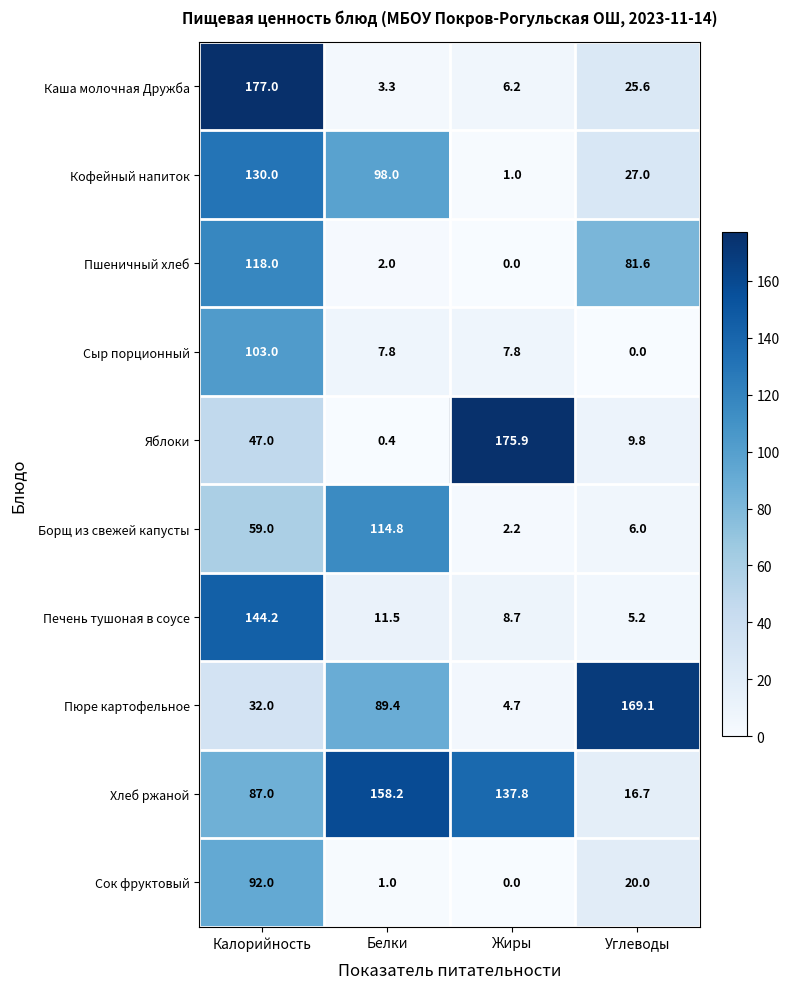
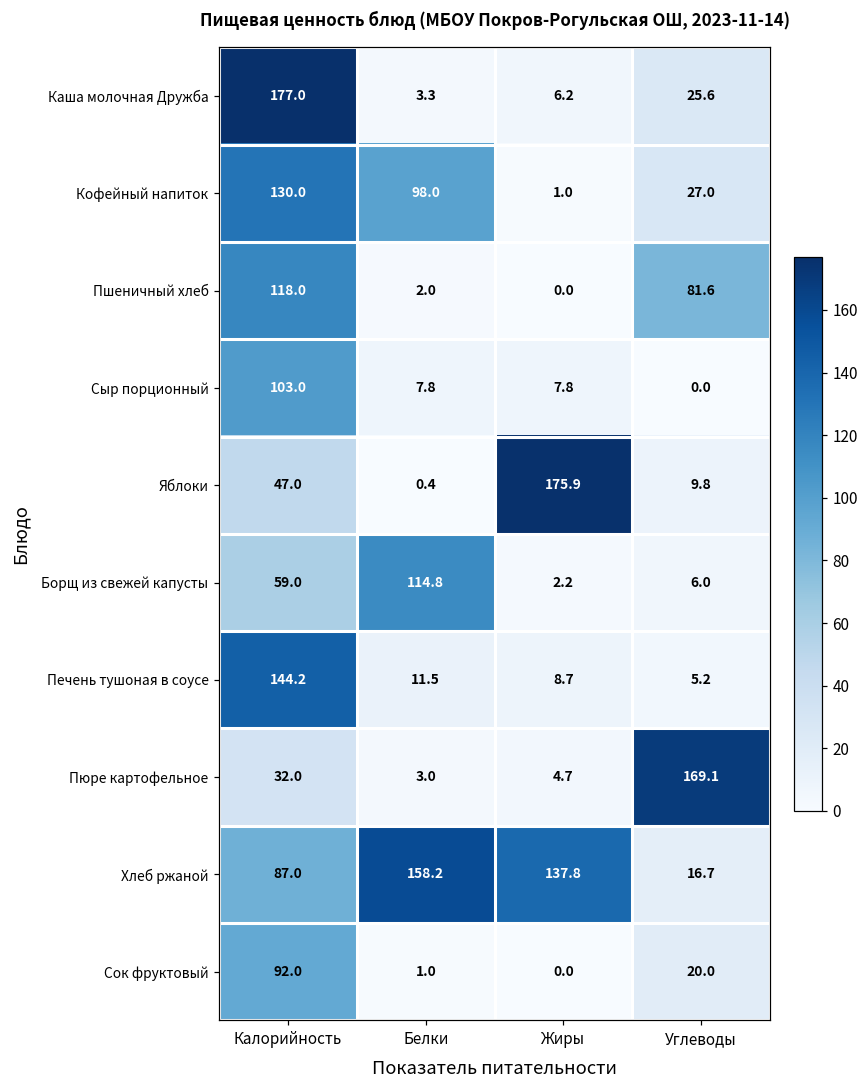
Пюре картофельное, Белки: 89.4 -> 3.0
